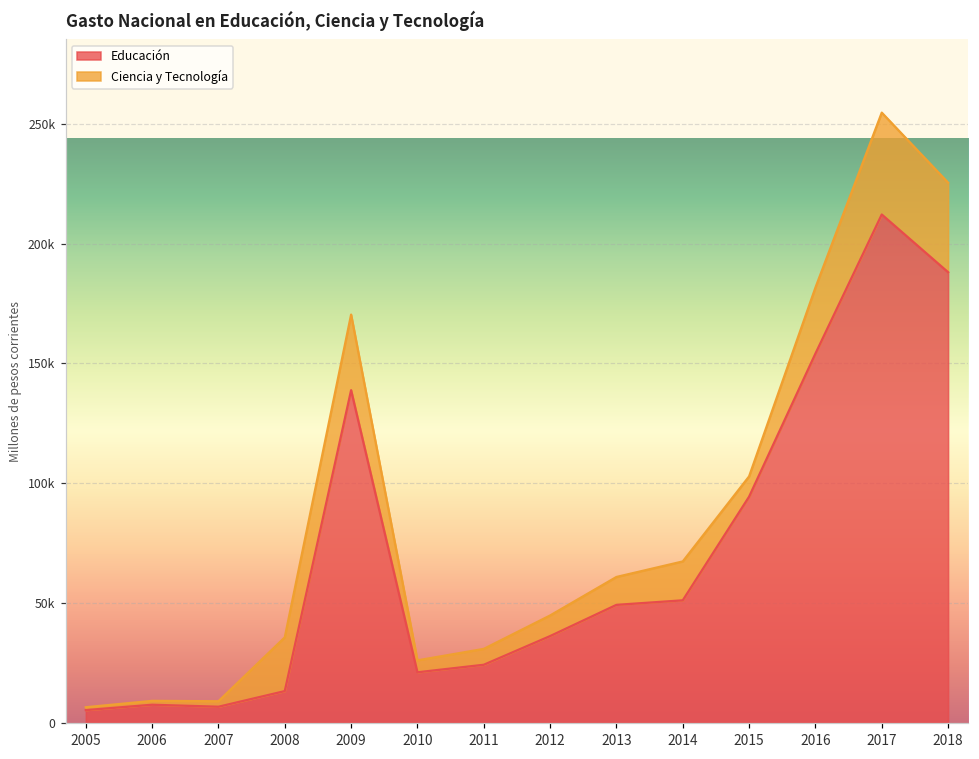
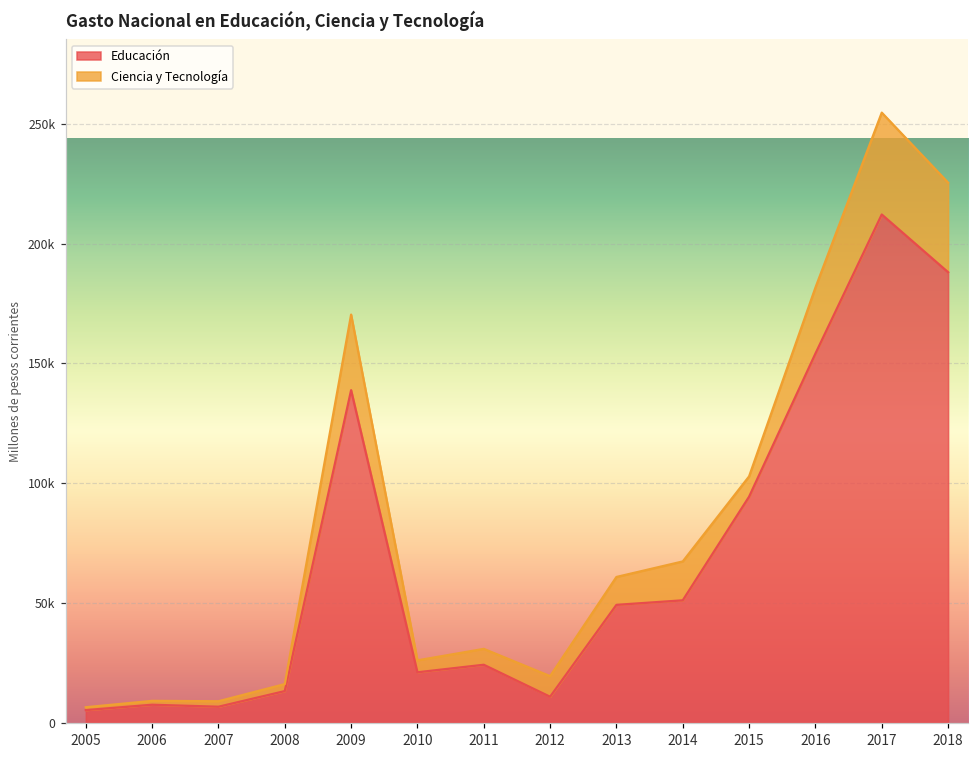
Ciencia y Tecnología, 2008: 22000 -> 3000
Educación, 2012: 36000 -> 11000
